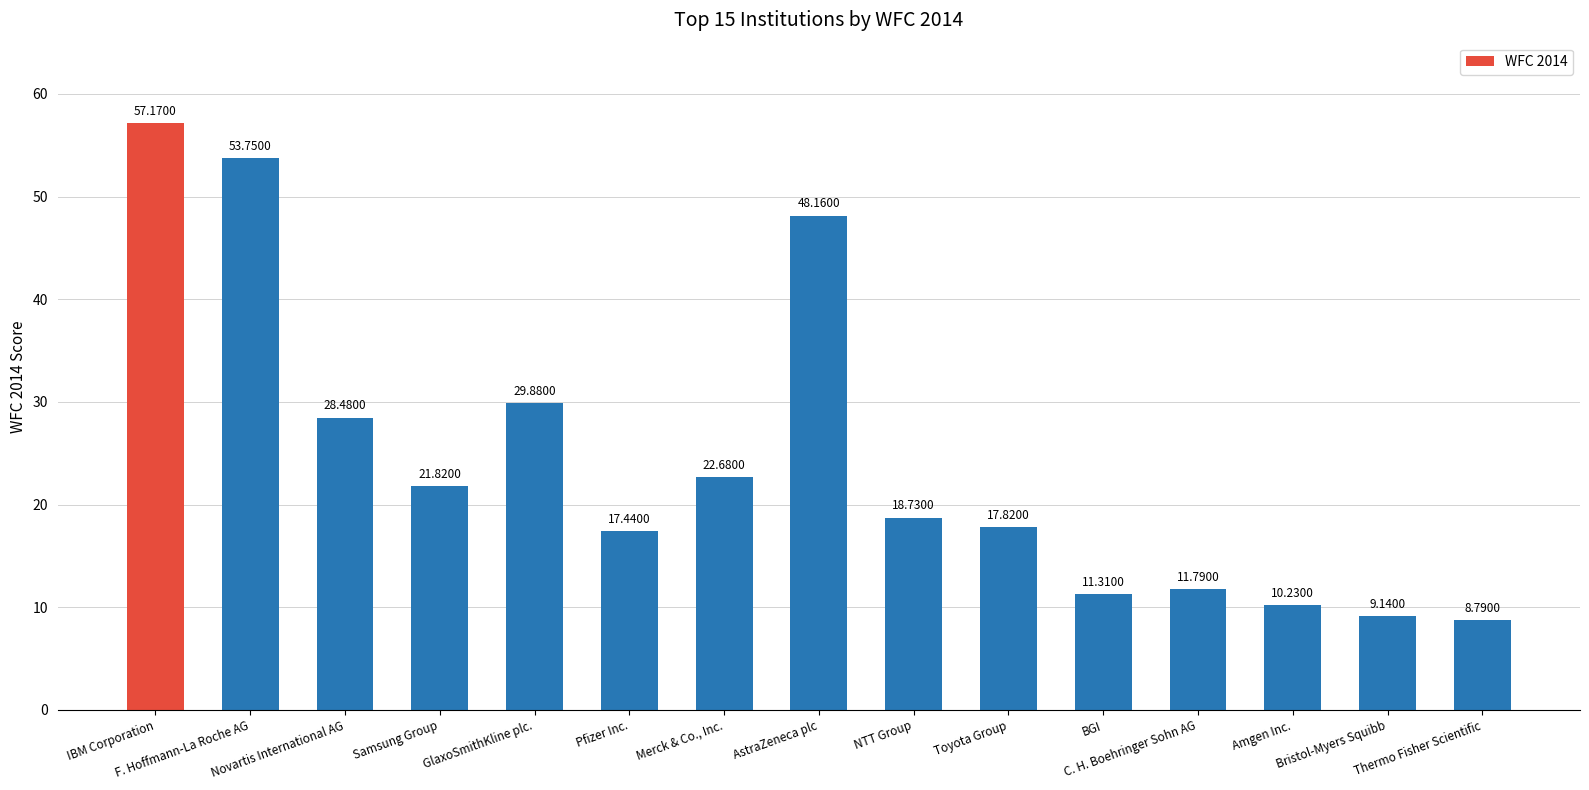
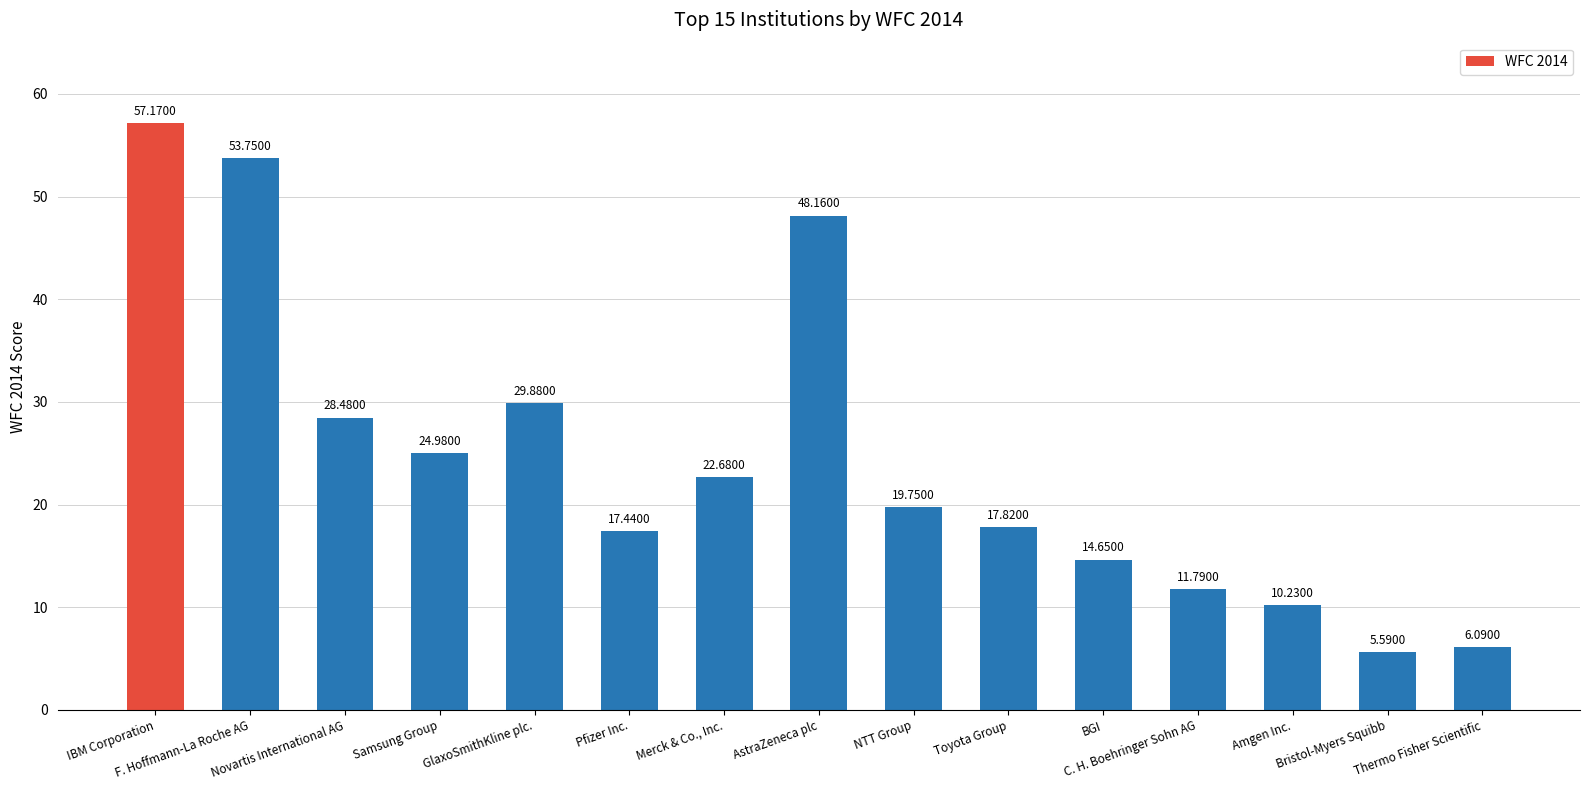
Samsung Group: 21.8200 -> 24.9800
NTT Group: 18.7300 -> 19.7500
BGI: 11.3100 -> 14.6500
Bristol-Myers Squibb: 9.1400 -> 5.5900
Thermo Fisher Scientific: 8.7900 -> 6.0900
